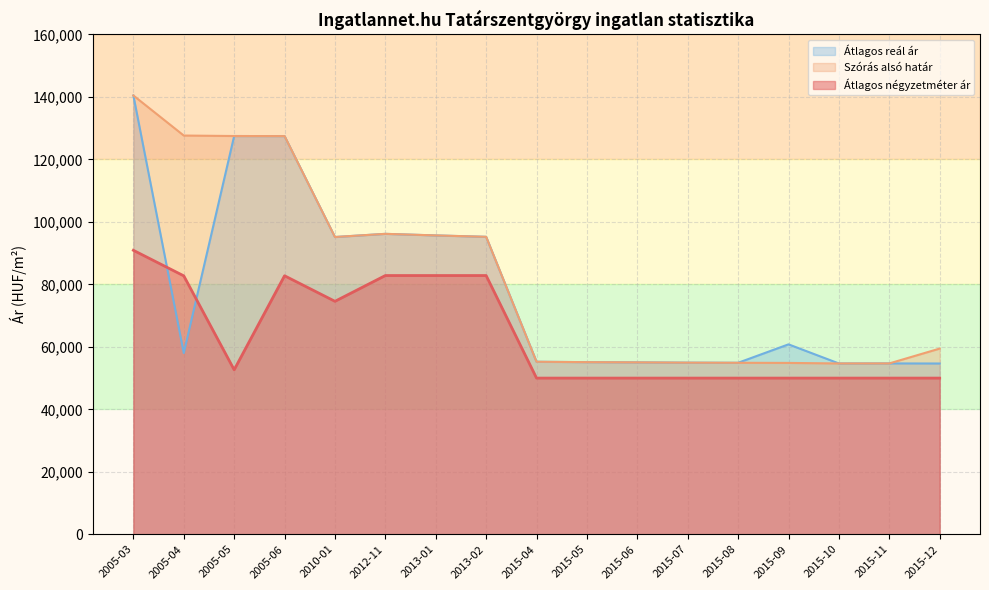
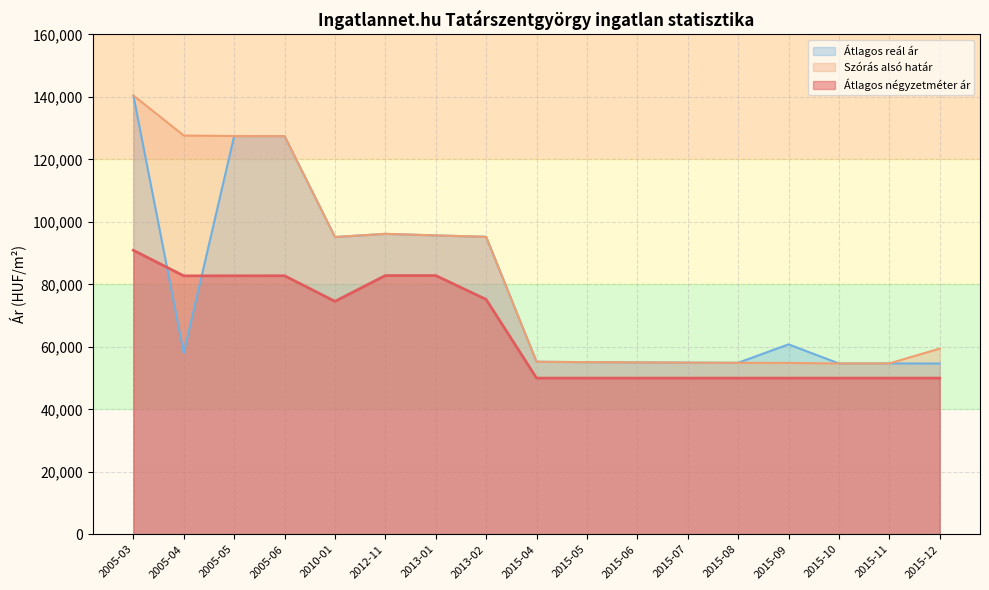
Átlagos négyzetméter ár, 2005-05: 53,000 -> 83,000
Átlagos négyzetméter ár, 2013-02: 83,000 -> 75,000
